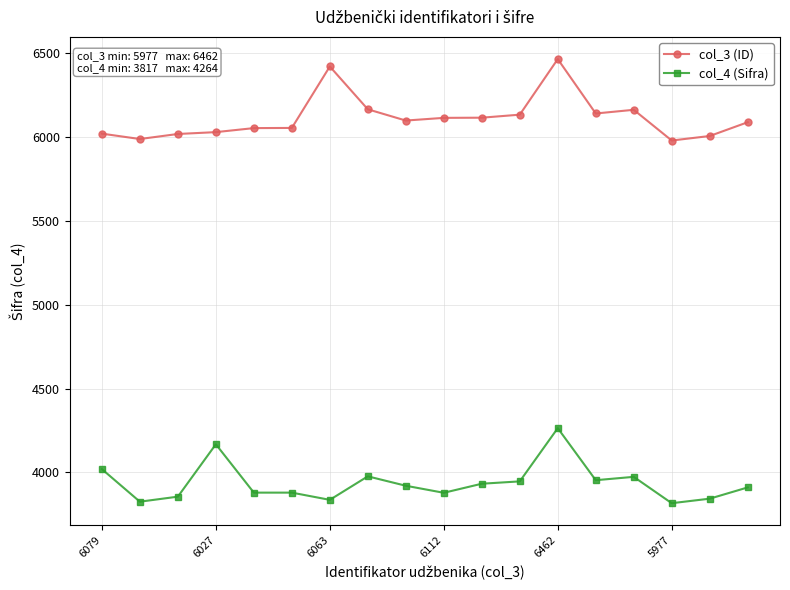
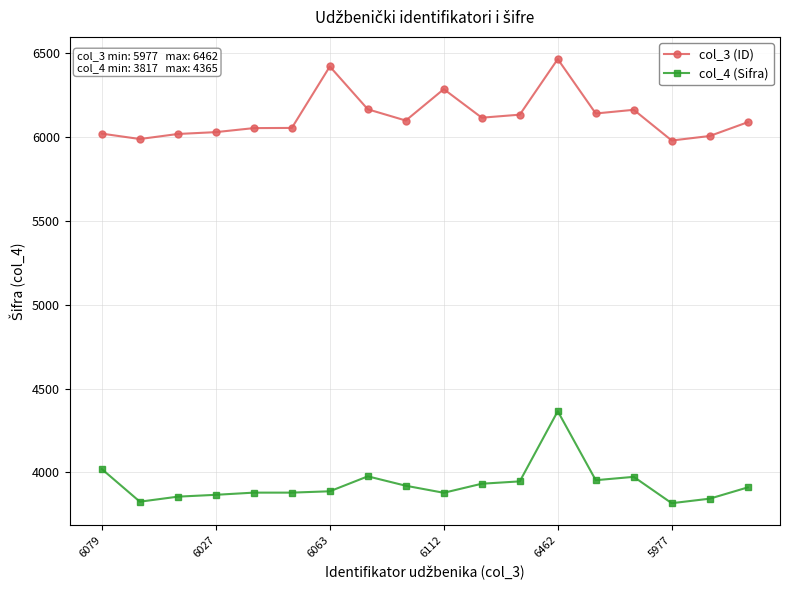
col_4 (Sifra), 6027: 4170 -> 3870
col_4 (Sifra), 6063: 3840 -> 3890
col_3 (ID), 6112: 6110 -> 6280
col_4 (Sifra), 6462: 4264 -> 4365
